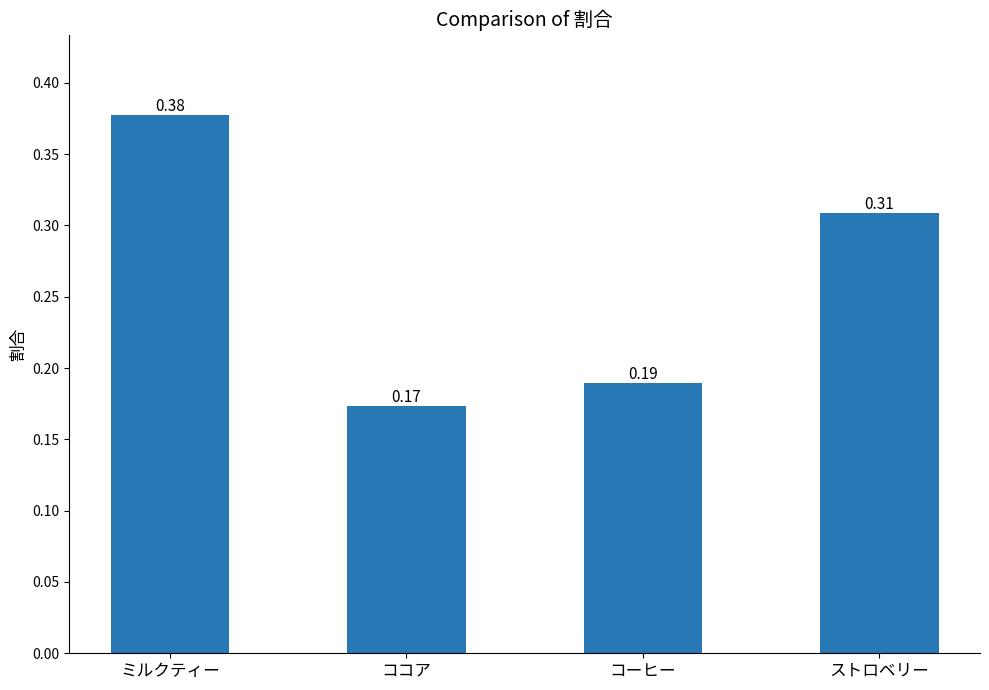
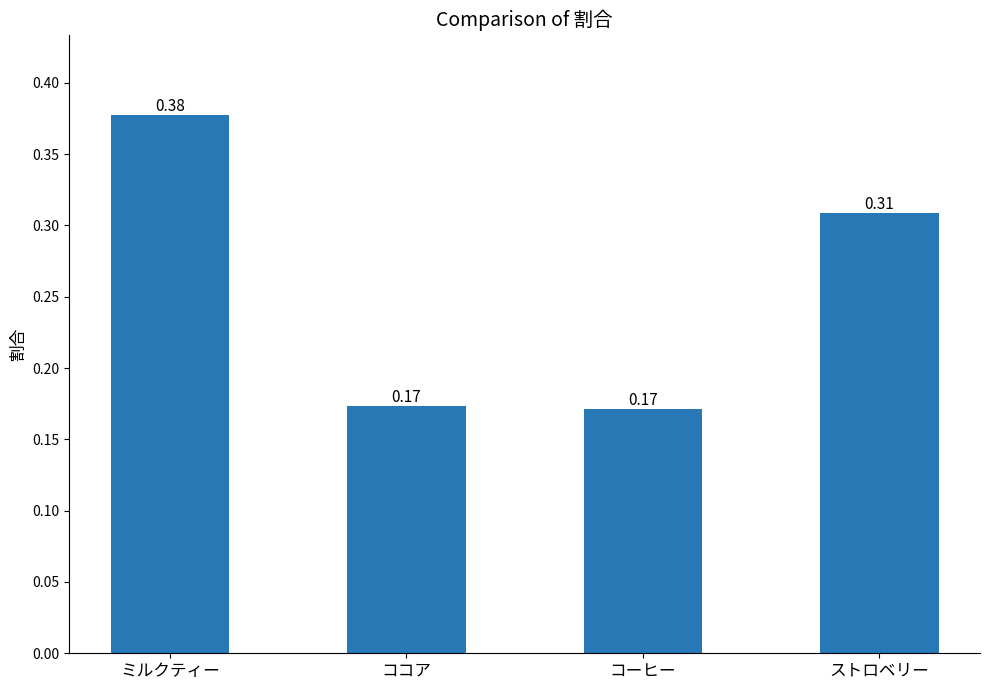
コーヒー: 0.19 -> 0.17
